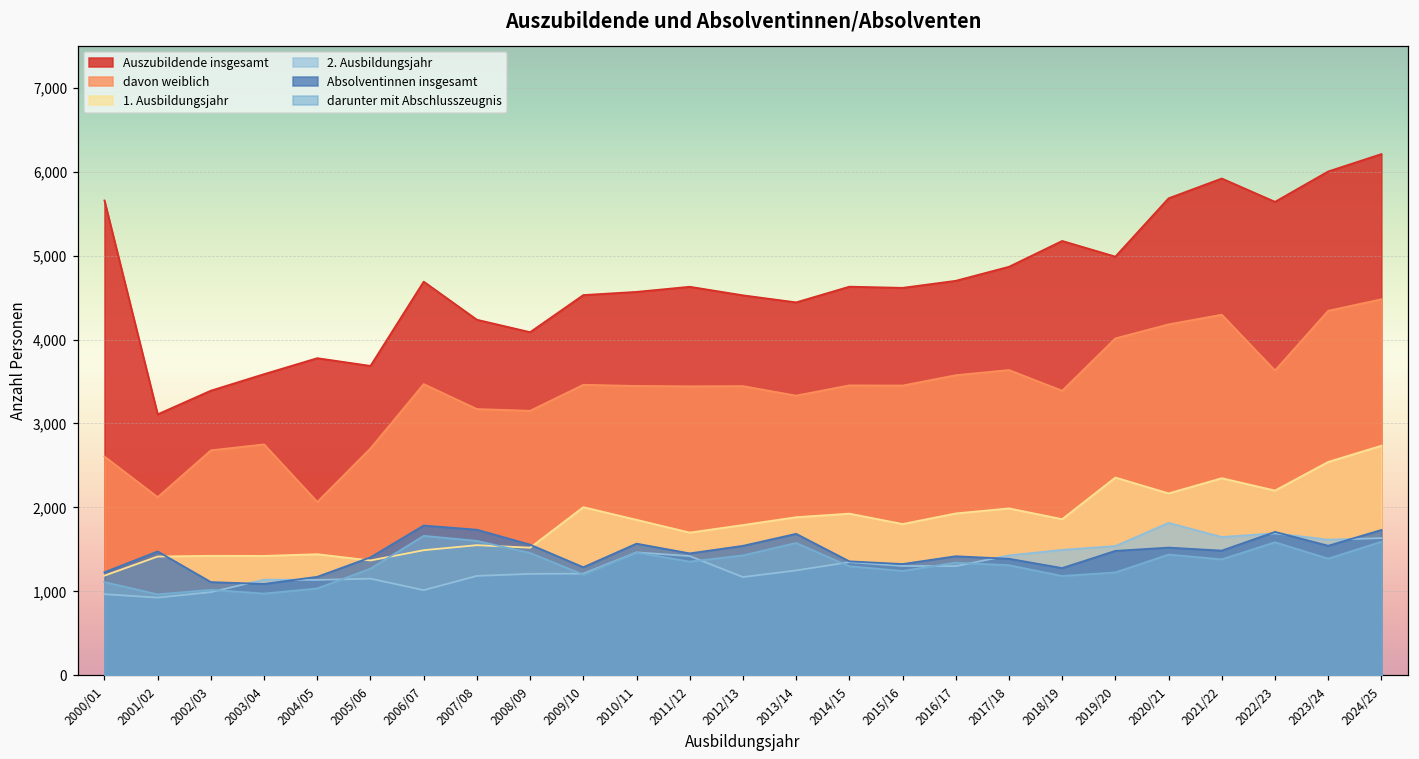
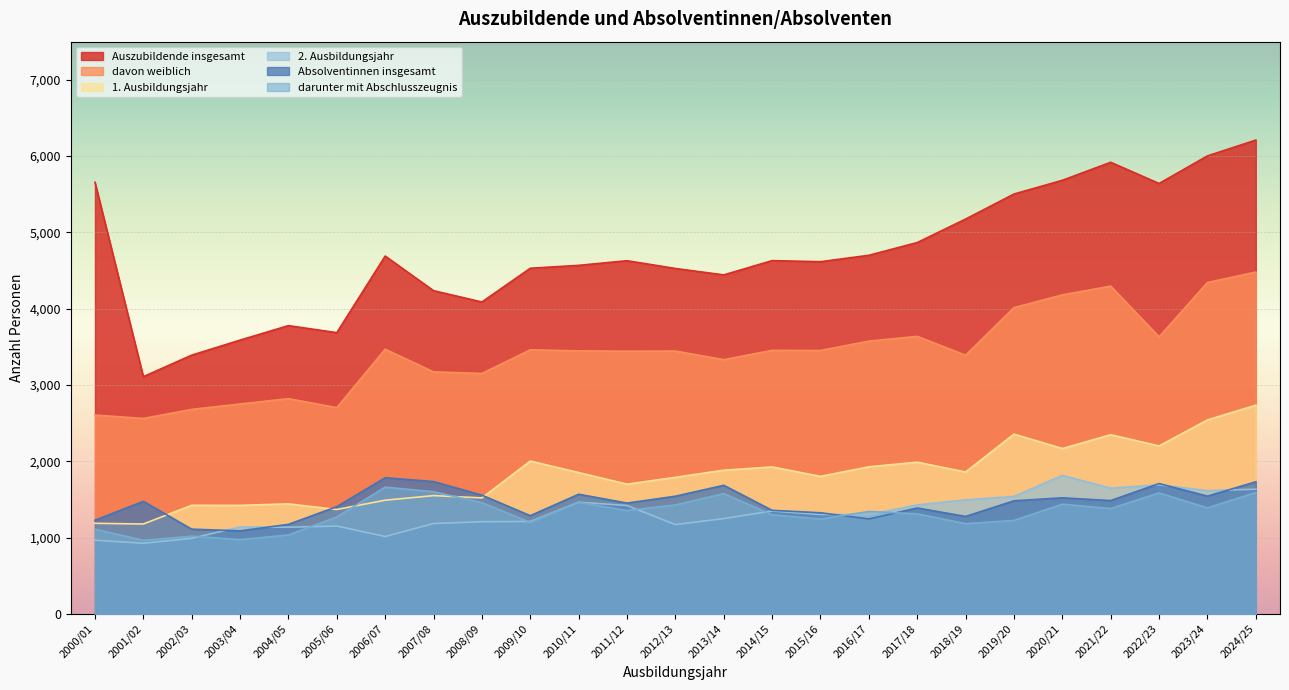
davon weiblich, 2001/02: 2,100 -> 2,600
1. Ausbildungsjahr, 2001/02: 1,400 -> 1,200
davon weiblich, 2004/05: 2,100 -> 2,800
Absolventinnen insgesamt, 2016/17: 1,400 -> 1,200
Auszubildende insgesamt, 2019/20: 5,000 -> 5,500
